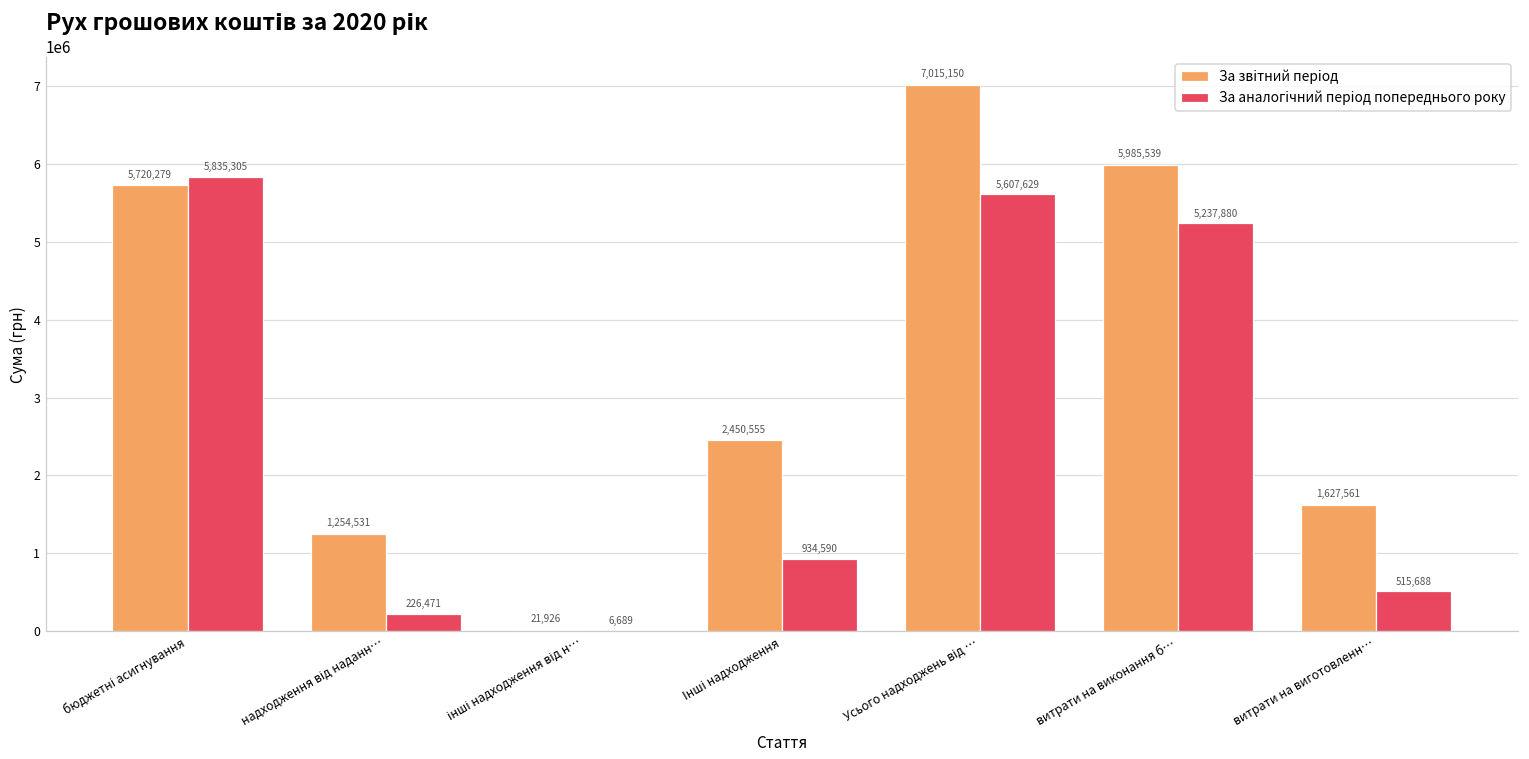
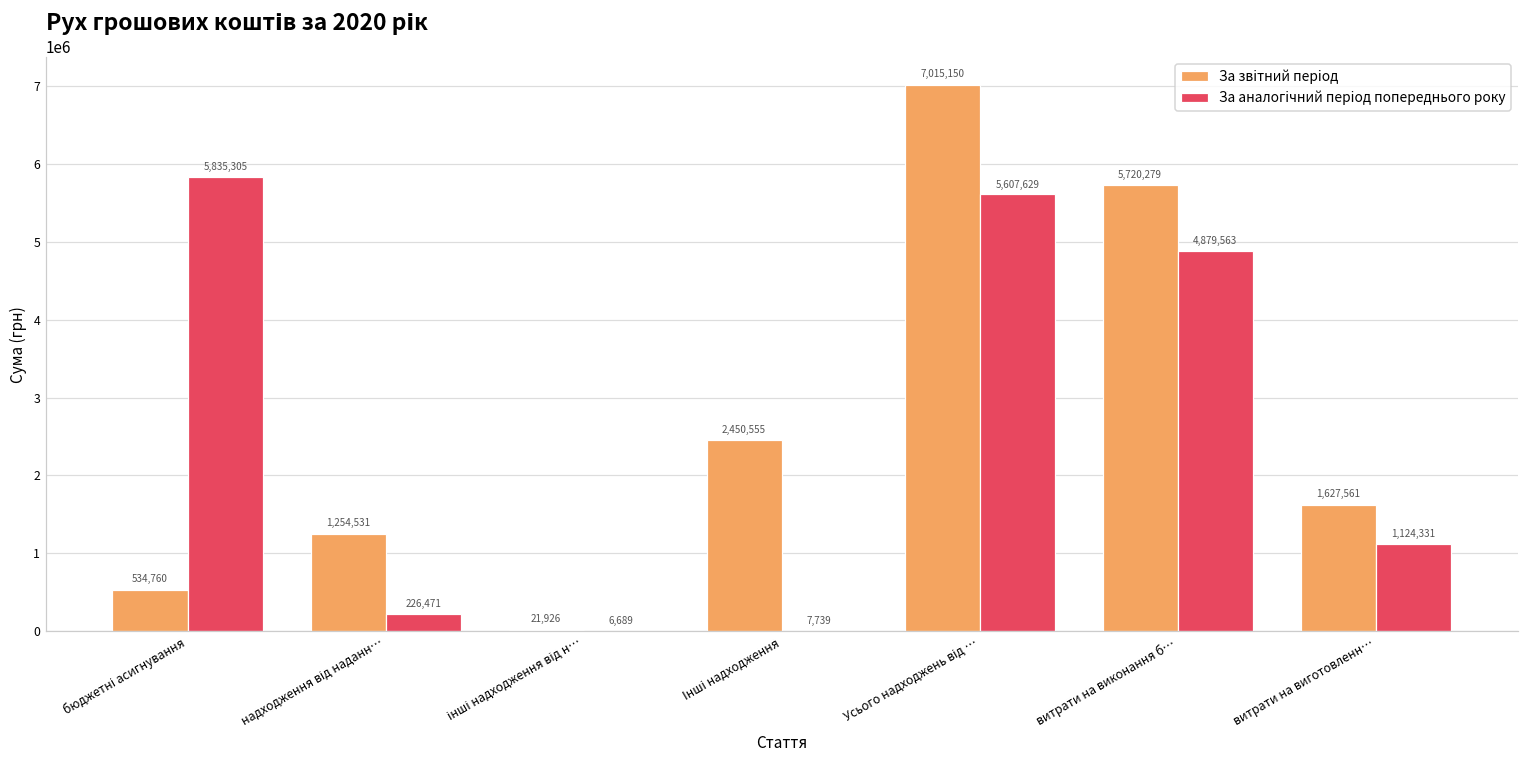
За звітний період, бюджетні асигнування: 5,720,279 -> 534,760
За аналогічний період попереднього року, Інші надходження: 934,590 -> 7,739
За звітний період, витрати на виконання б…: 5,985,539 -> 5,720,279
За аналогічний період попереднього року, витрати на виконання б…: 5,237,880 -> 4,879,563
За аналогічний період попереднього року, витрати на виготовленн…: 515,688 -> 1,124,331
